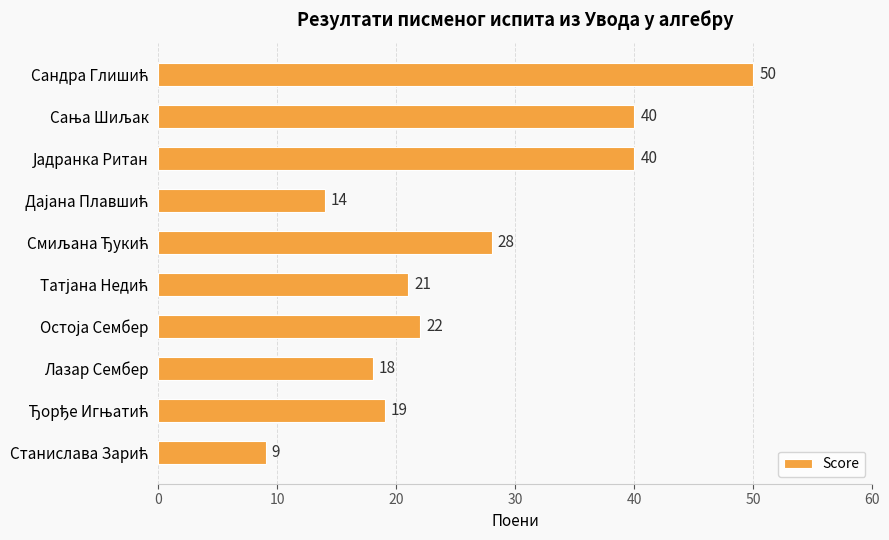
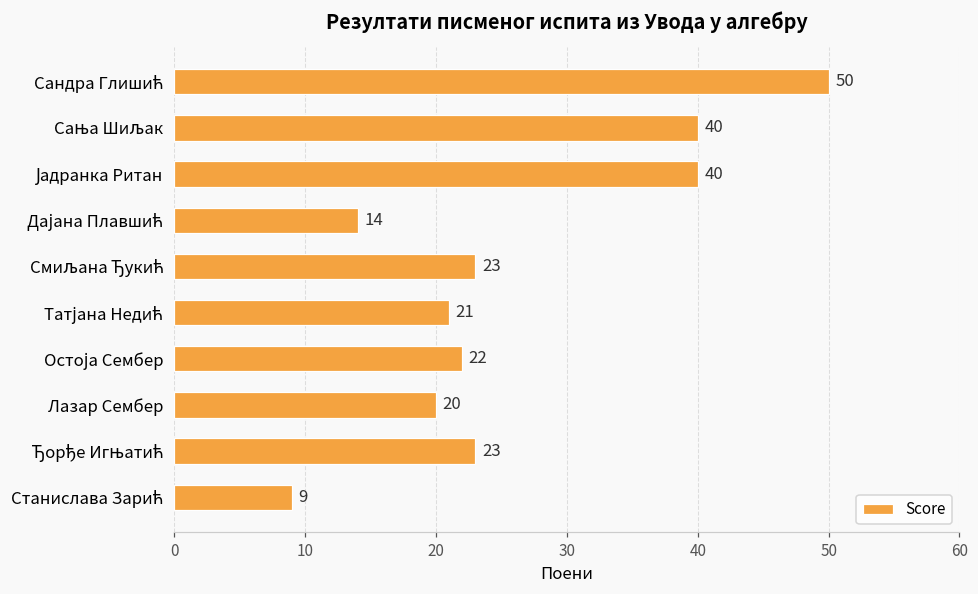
Смиљана Ђукић: 28 -> 23
Лазар Сембер: 18 -> 20
Ђорђе Игњатић: 19 -> 23
